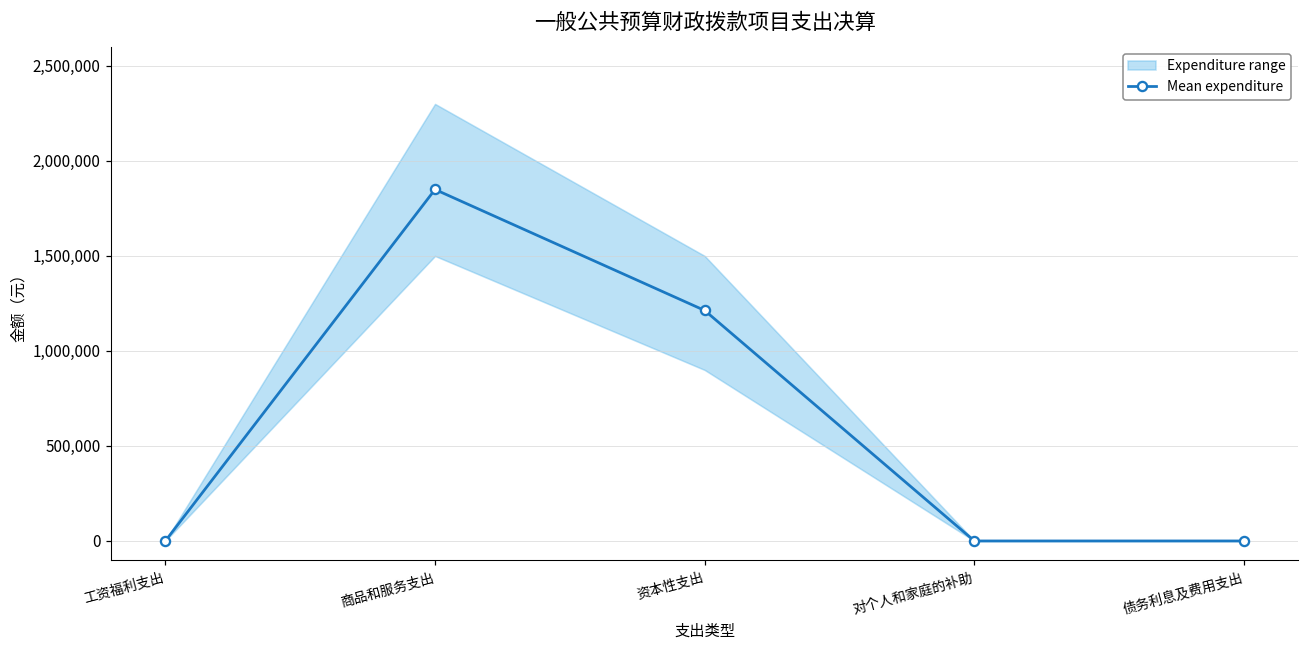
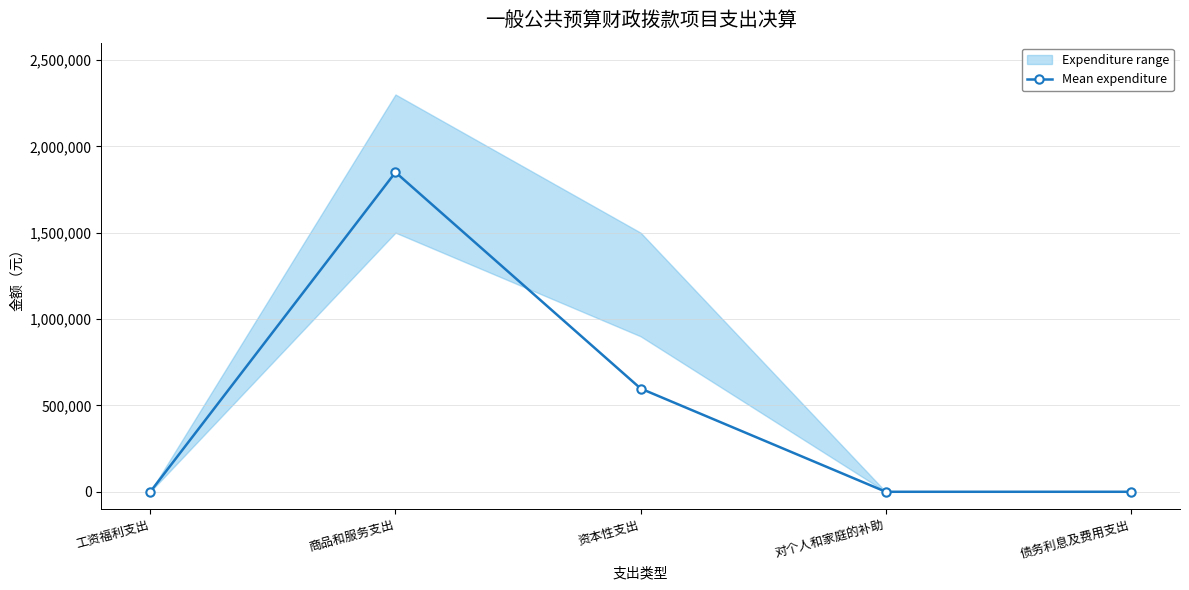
Mean expenditure, 资本性支出: 1,210,000 -> 600,000
